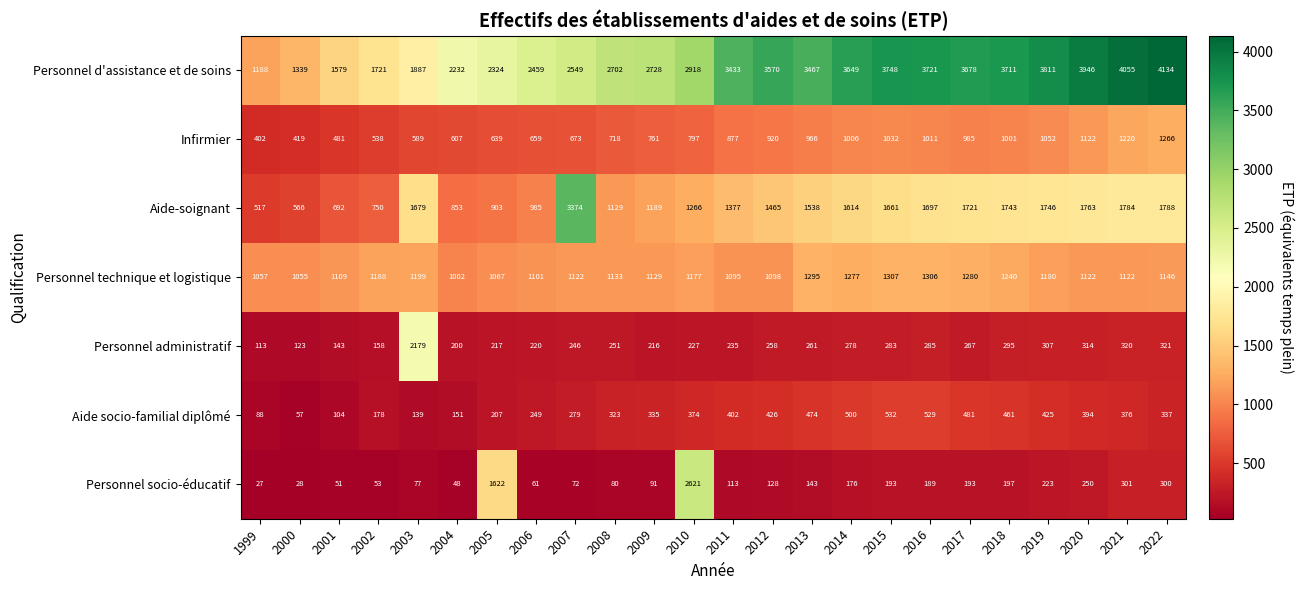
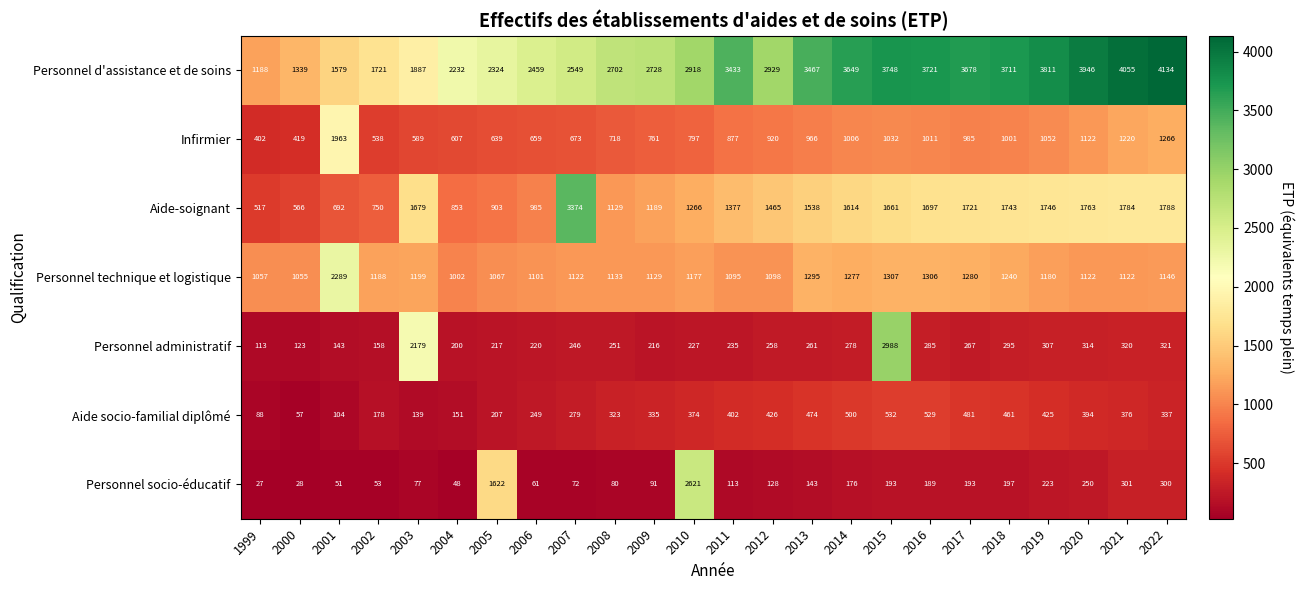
Personnel d'assistance et de soins, 2012: 3570 -> 2929
Infirmier, 2001: 481 -> 1963
Personnel technique et logistique, 2001: 1109 -> 2289
Personnel administratif, 2015: 283 -> 2988
